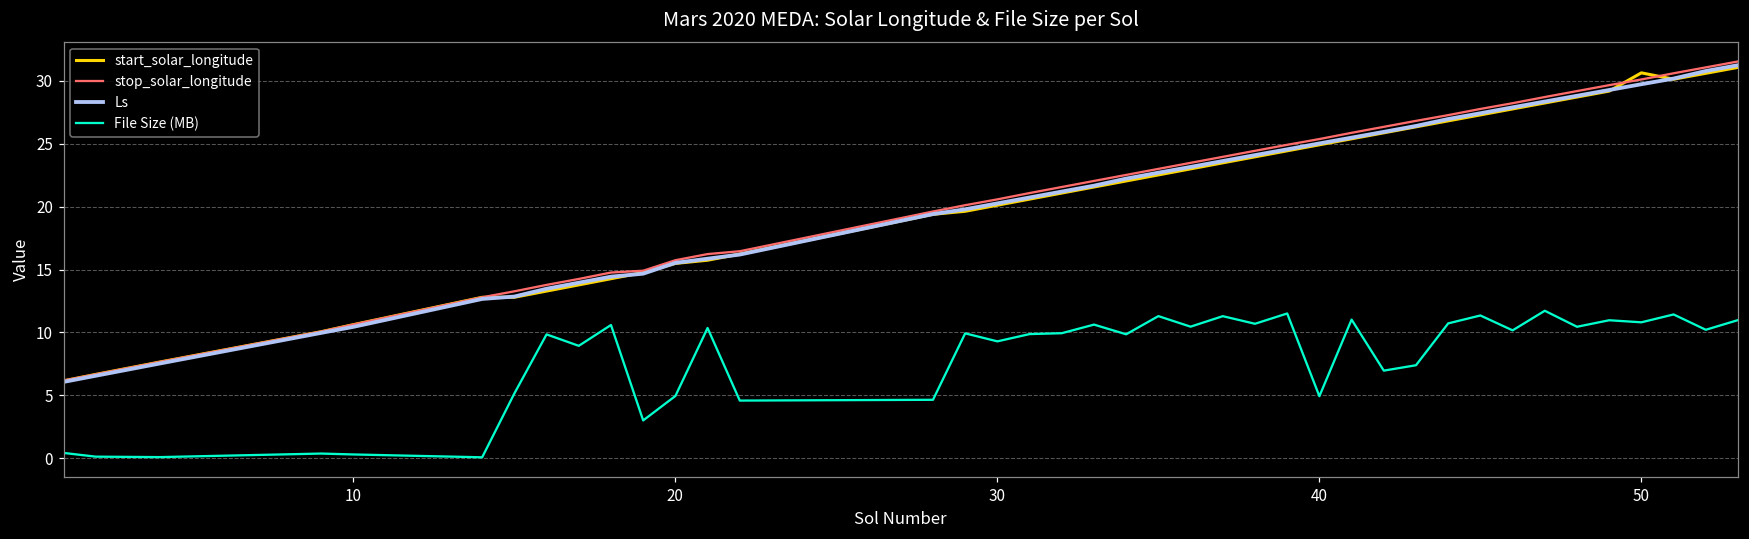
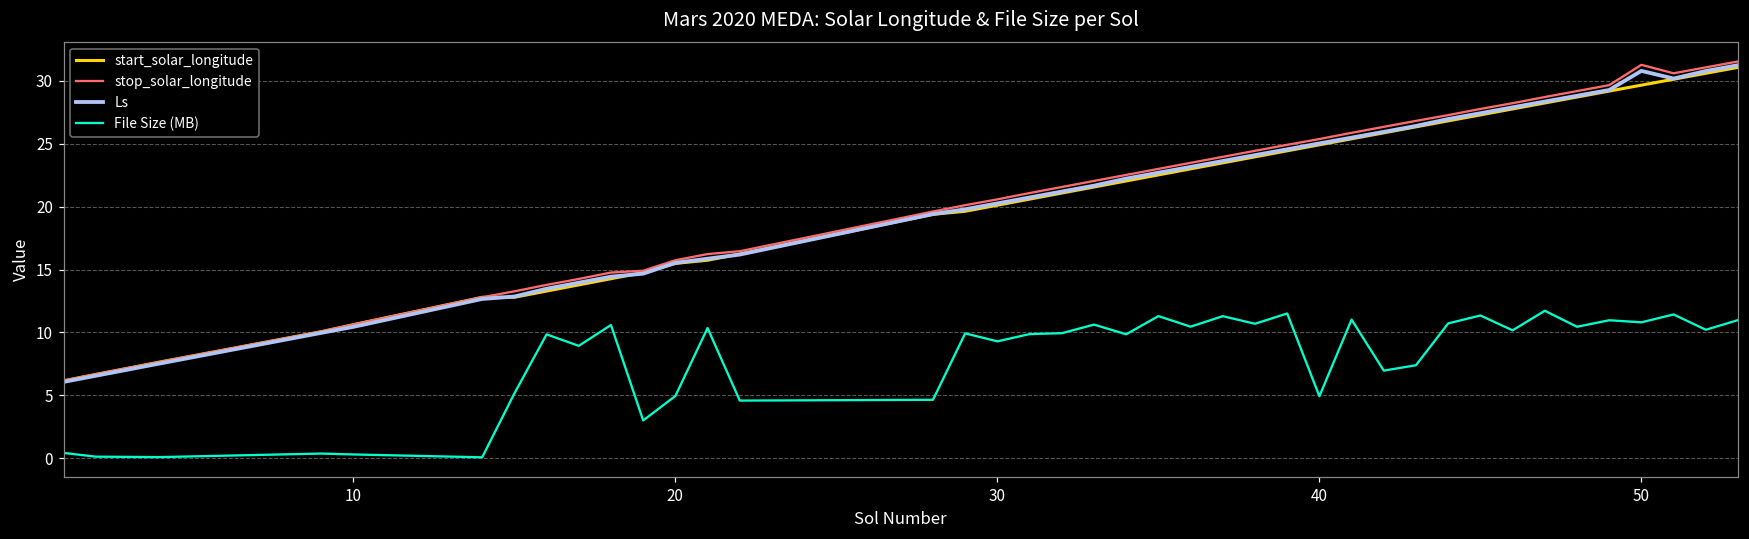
start_solar_longitude, 50: 30.6 -> 29.7
stop_solar_longitude, 50: 30.1 -> 31.3
Ls, 50: 29.7 -> 30.8
